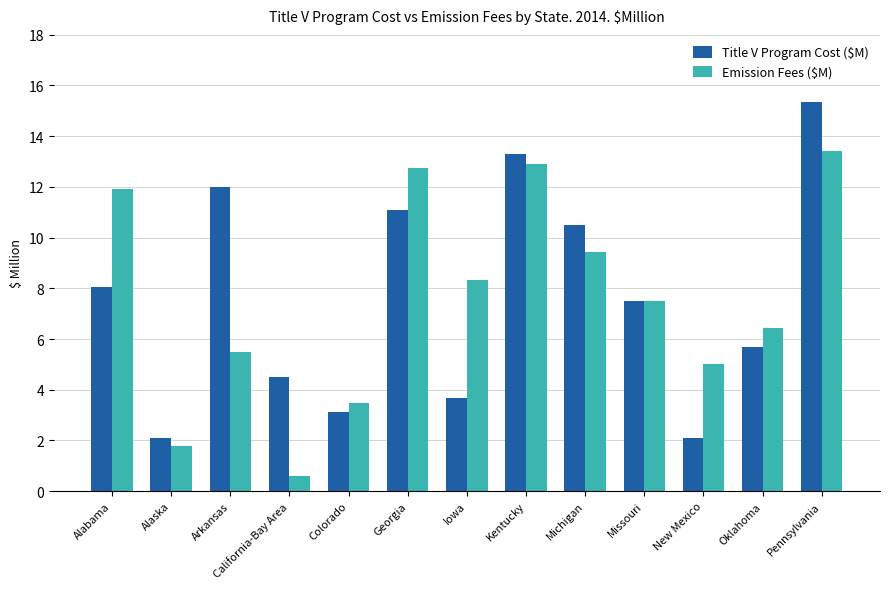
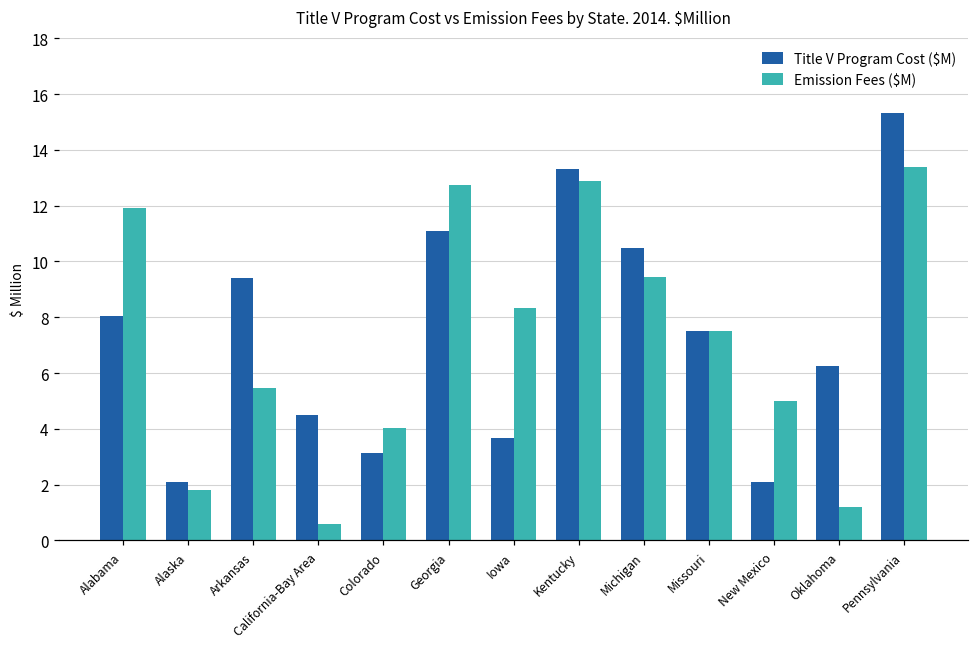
Title V Program Cost ($M), Arkansas: 12.0 -> 9.4
Emission Fees ($M), Colorado: 3.5 -> 4.0
Title V Program Cost ($M), Oklahoma: 5.7 -> 6.2
Emission Fees ($M), Oklahoma: 6.4 -> 1.2
